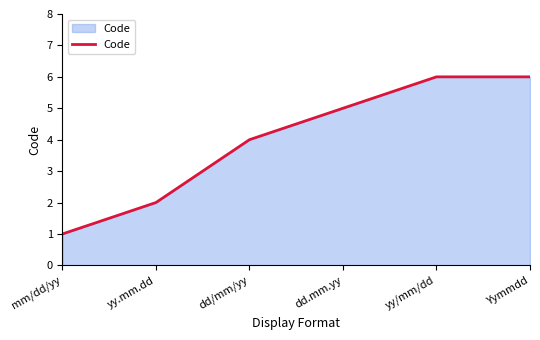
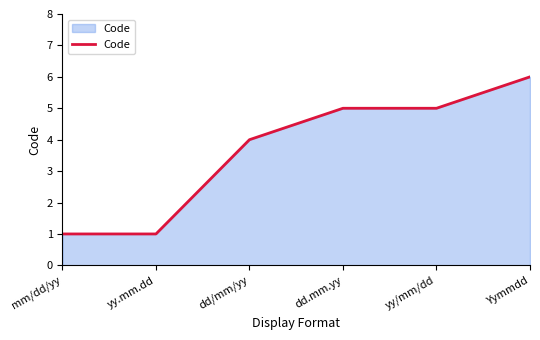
yy.mm.dd: 2 -> 1
yy/mm/dd: 6 -> 5
